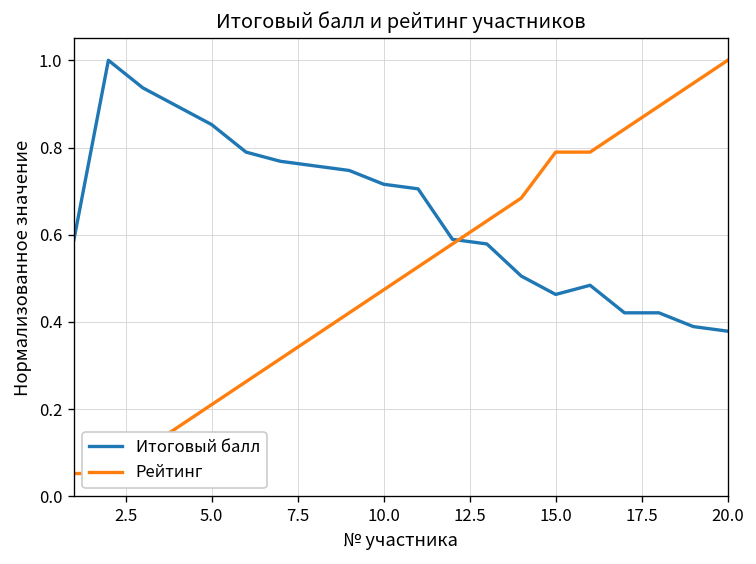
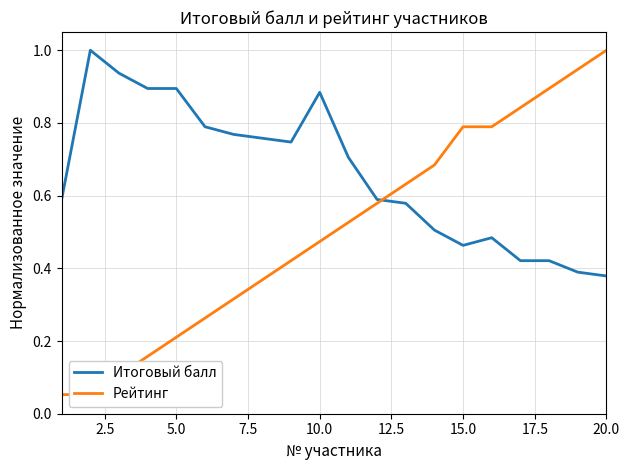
Итоговый балл, 5.0: 0.85 -> 0.89
Итоговый балл, 10.0: 0.72 -> 0.88
